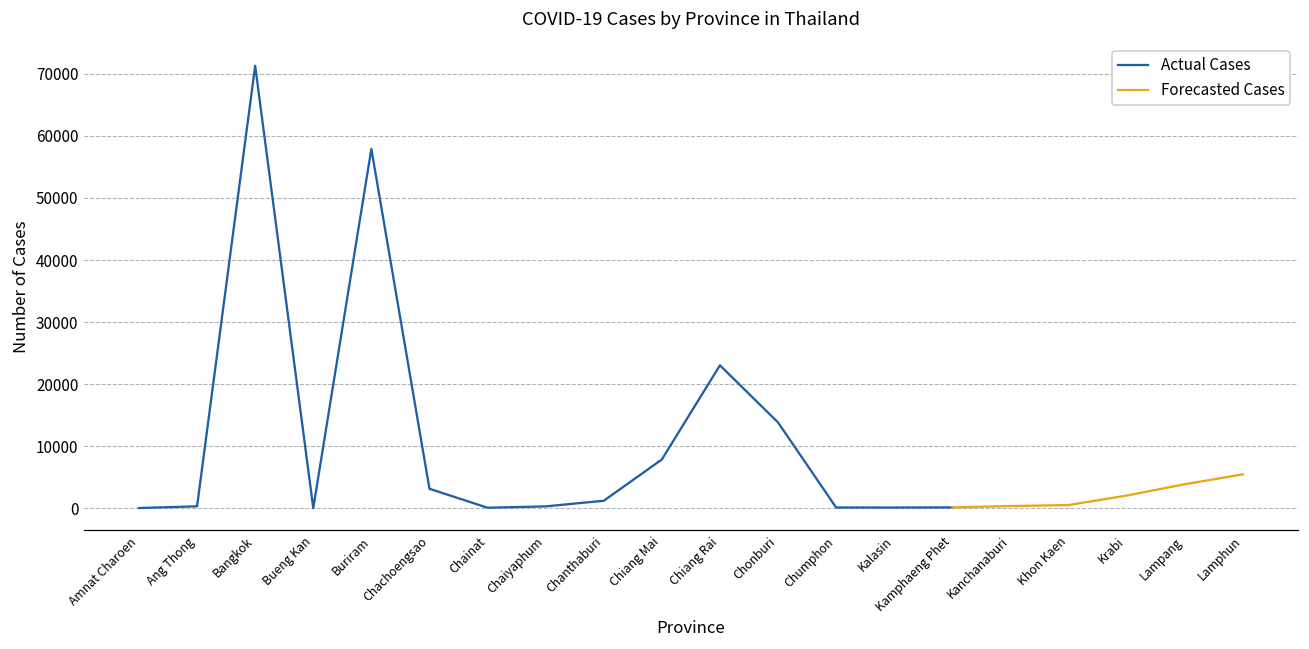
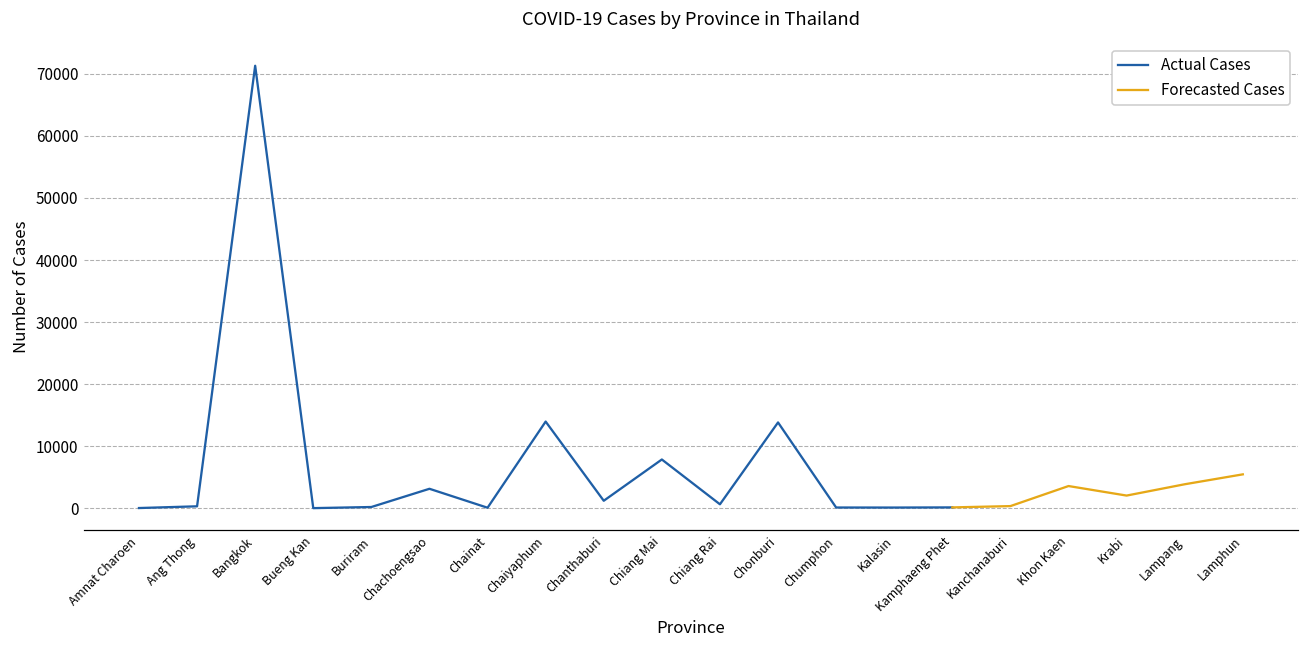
Actual Cases, Buriram: 58000 -> 0
Actual Cases, Chaiyaphum: 0 -> 14000
Actual Cases, Chiang Rai: 23000 -> 1000
Forecasted Cases, Khon Kaen: 1000 -> 4000
